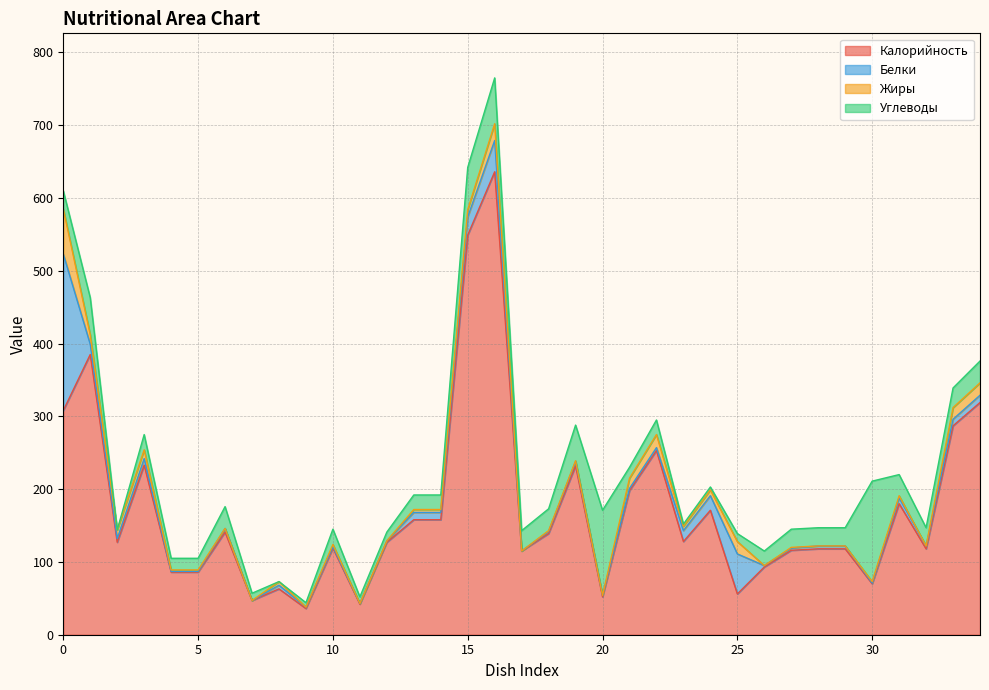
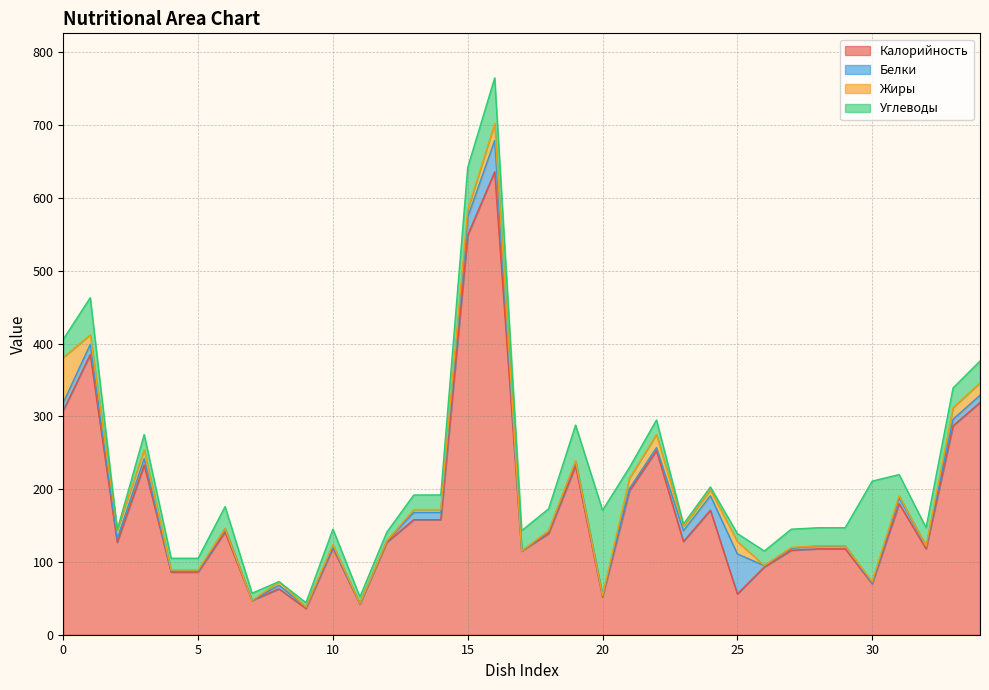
Белки, 0: 220 -> 10
